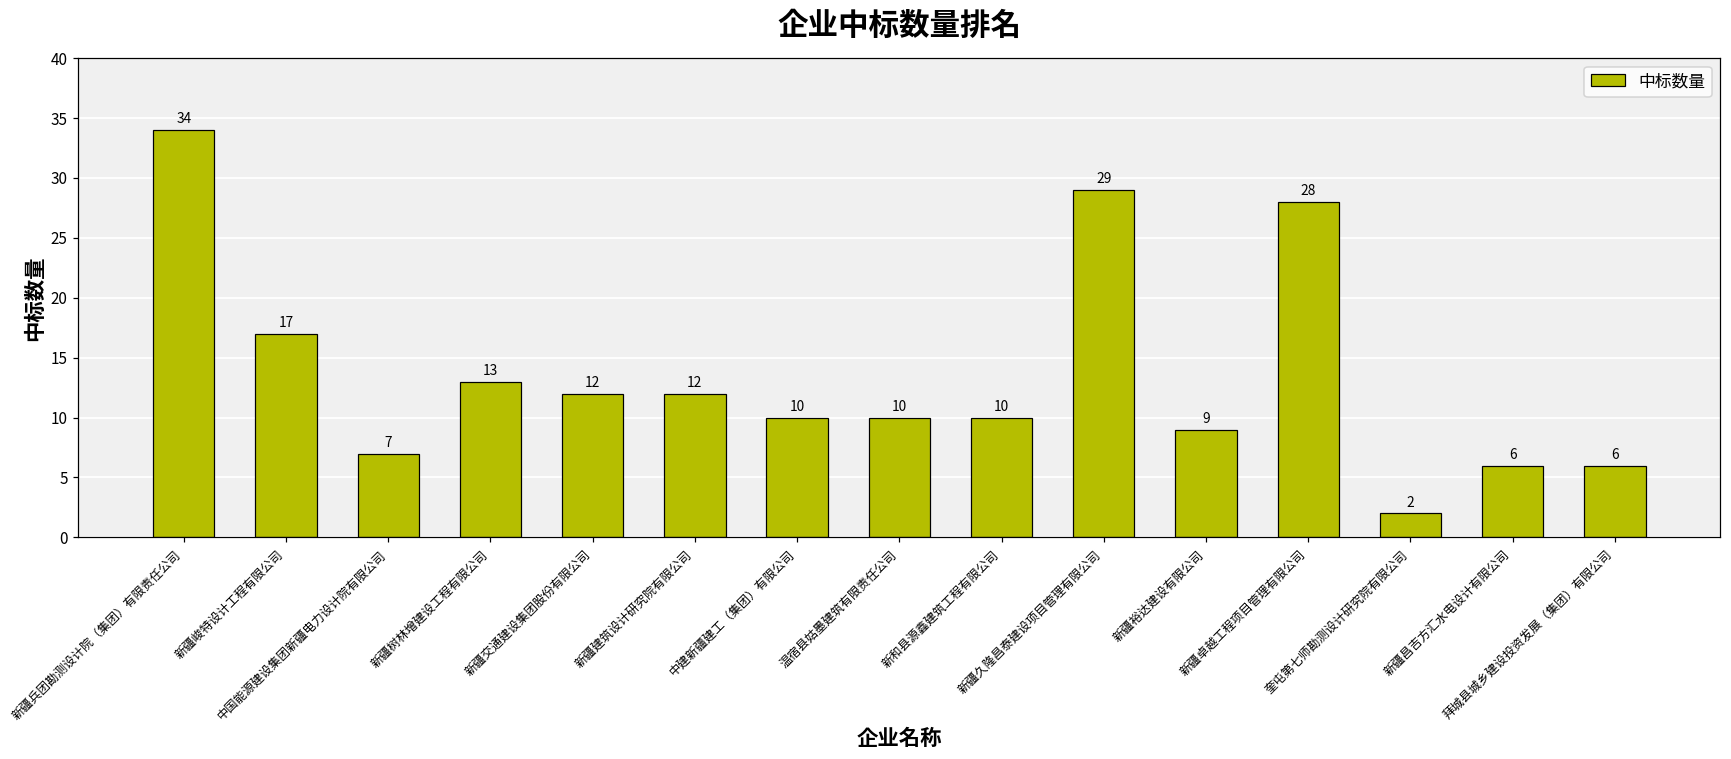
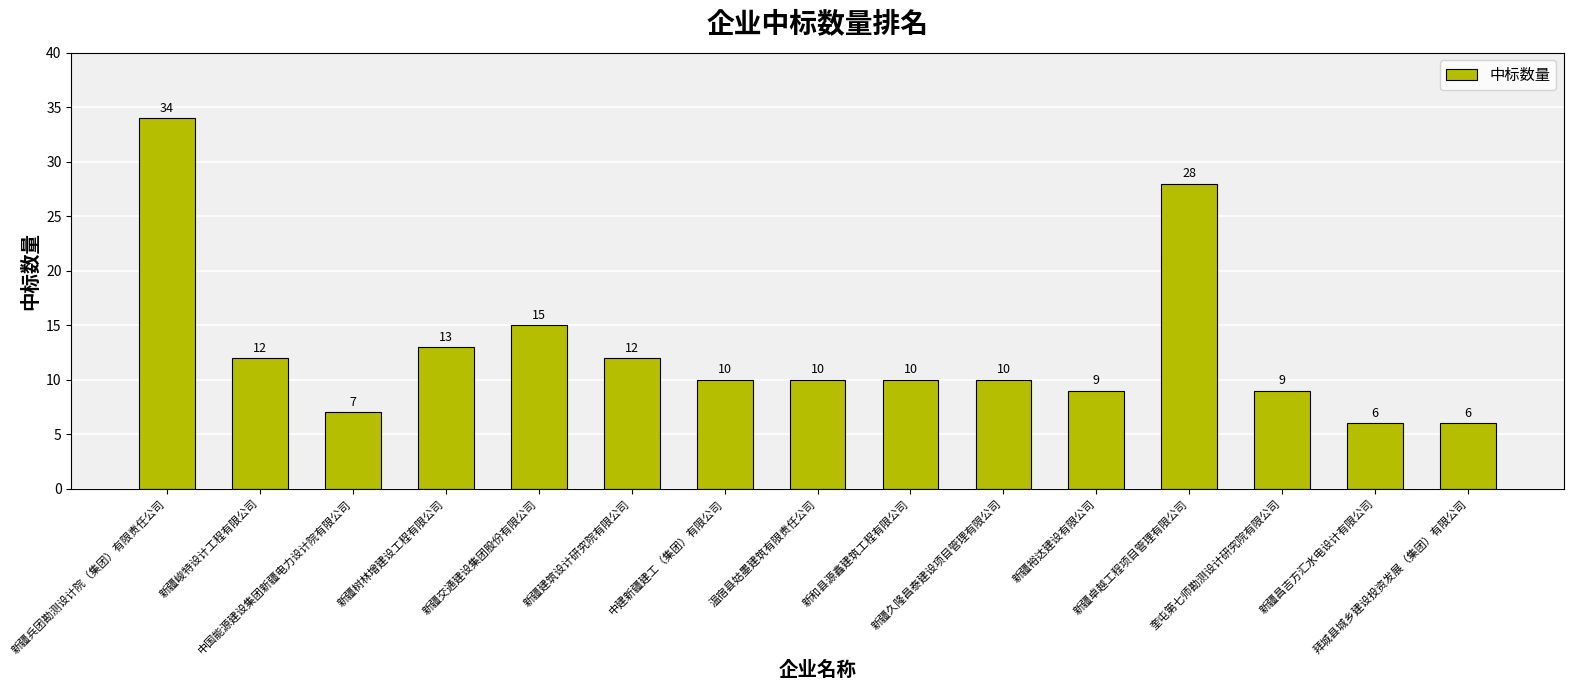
新疆峻特设计工程有限公司: 17 -> 12
新疆交通建设集团股份有限公司: 12 -> 15
新疆久隆昌泰建设项目管理有限公司: 29 -> 10
奎屯第七师勘测设计研究院有限公司: 2 -> 9
